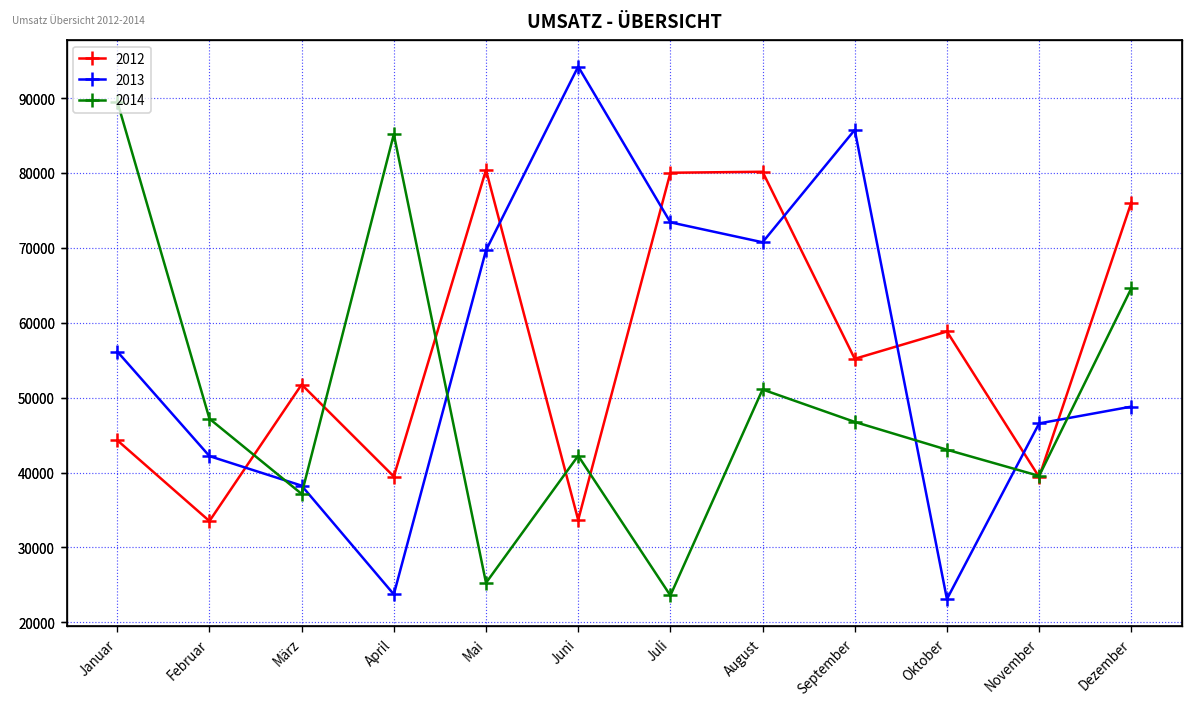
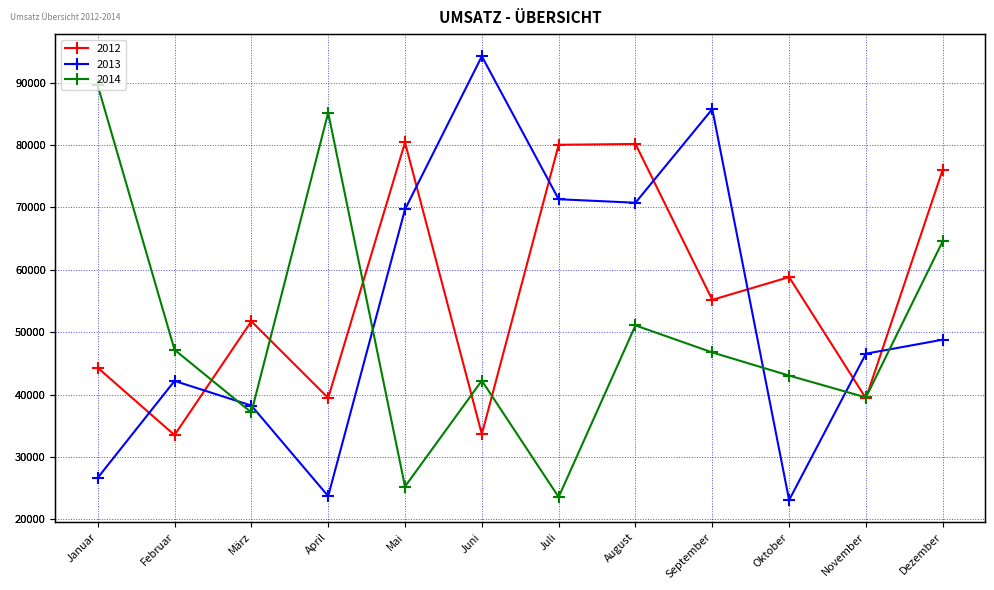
2013, Januar: 56000 -> 27000
2013, Juli: 73000 -> 71000
